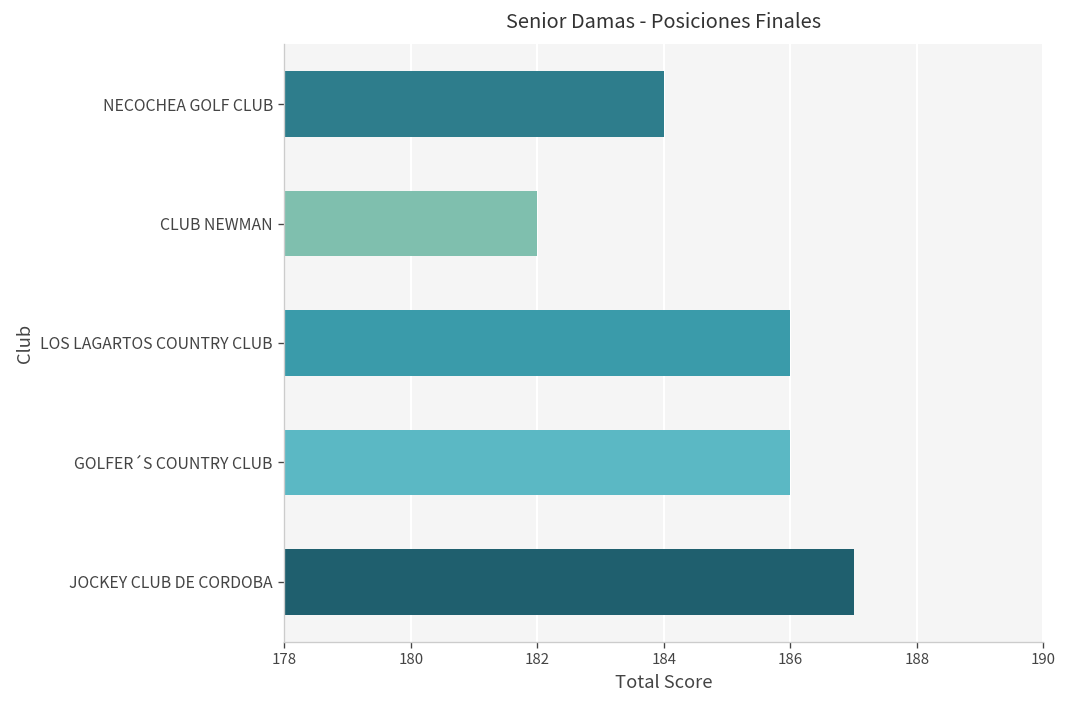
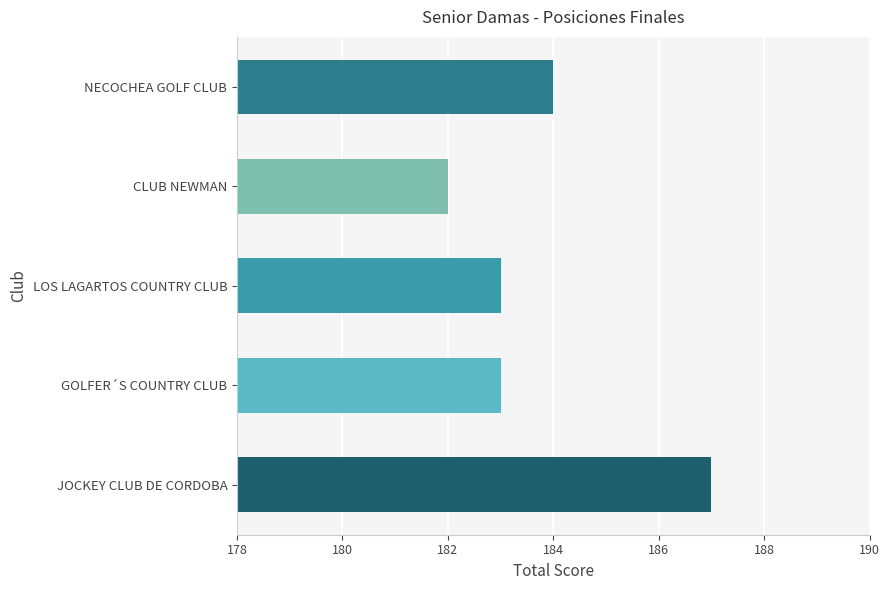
LOS LAGARTOS COUNTRY CLUB: 186 -> 183
GOLFER´S COUNTRY CLUB: 186 -> 183
